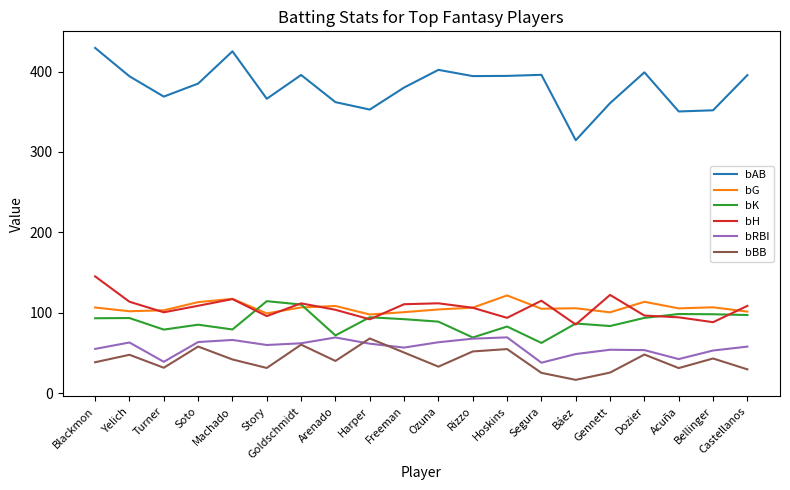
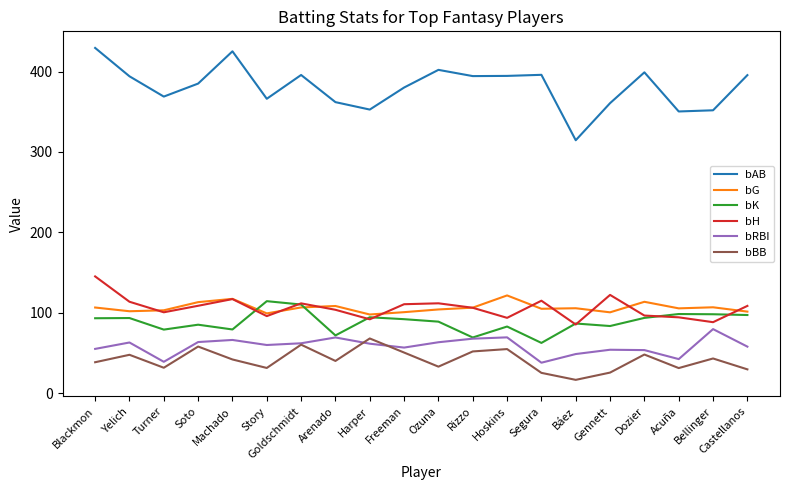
bRBI, Bellinger: 50 -> 80
